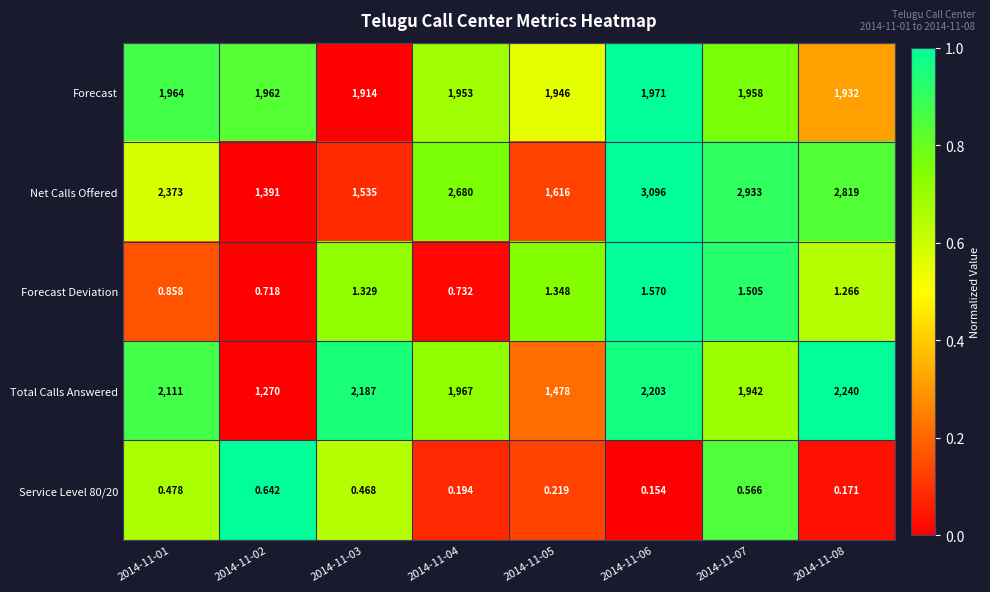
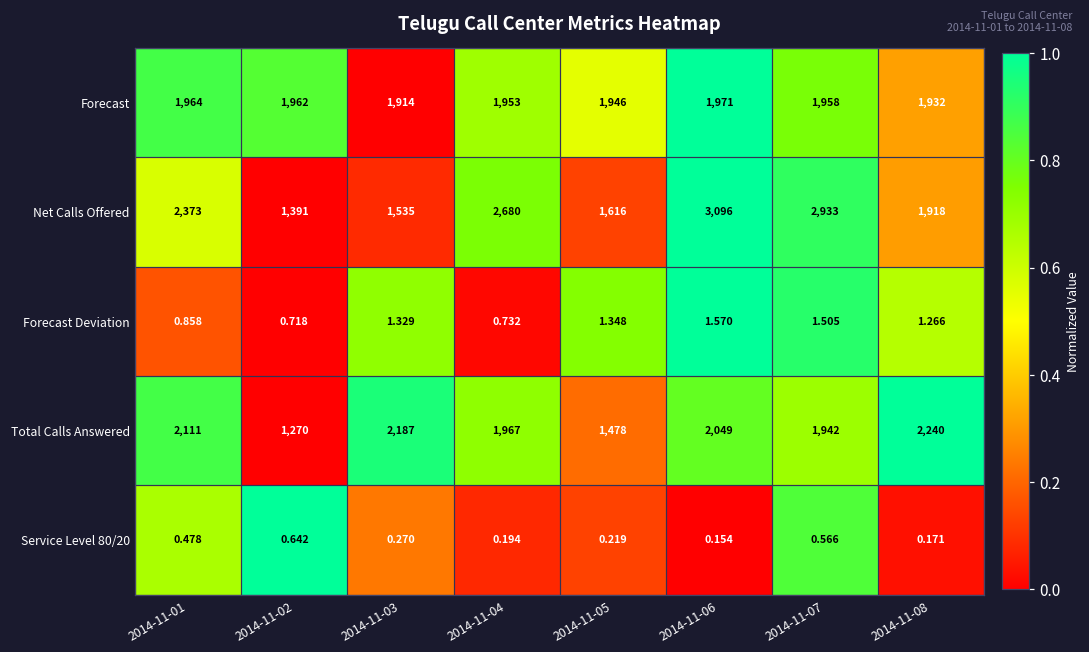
Net Calls Offered, 2014-11-08: 2,819 -> 1,918
Total Calls Answered, 2014-11-06: 2,203 -> 2,049
Service Level 80/20, 2014-11-03: 0.468 -> 0.270
